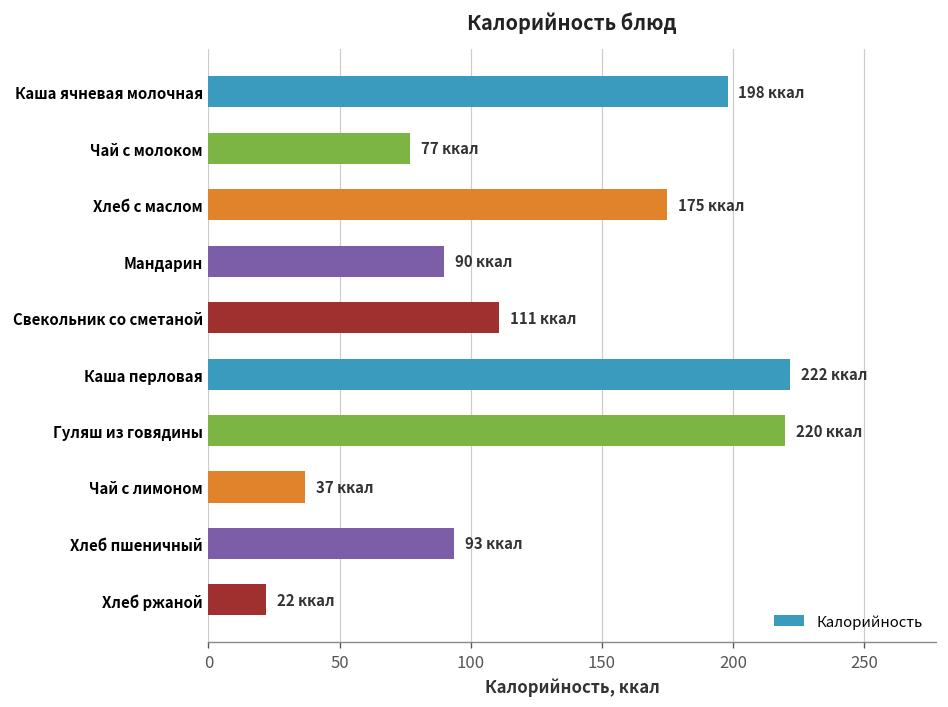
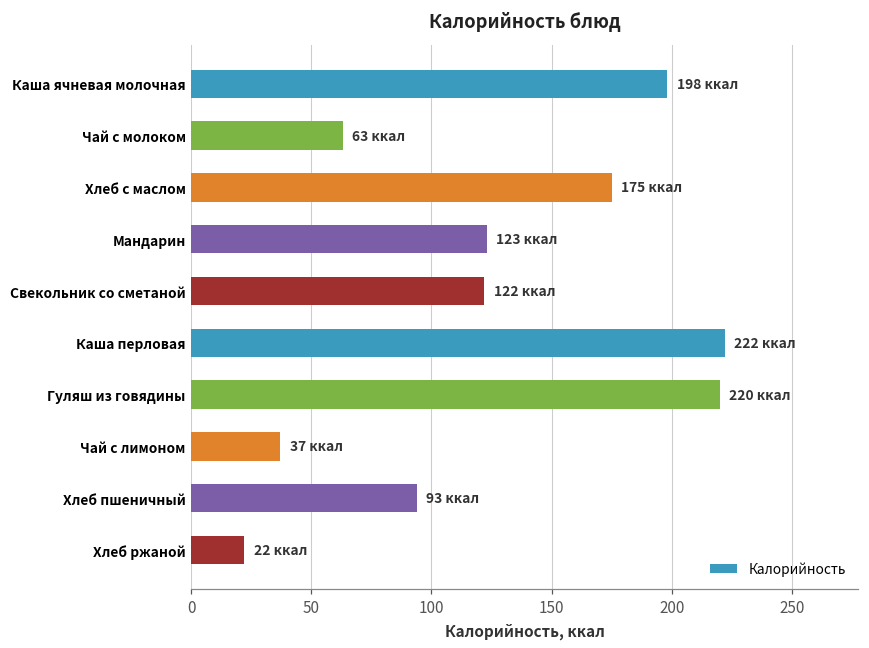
Чай с молоком: 77 -> 63
Мандарин: 90 -> 123
Свекольник со сметаной: 111 -> 122
